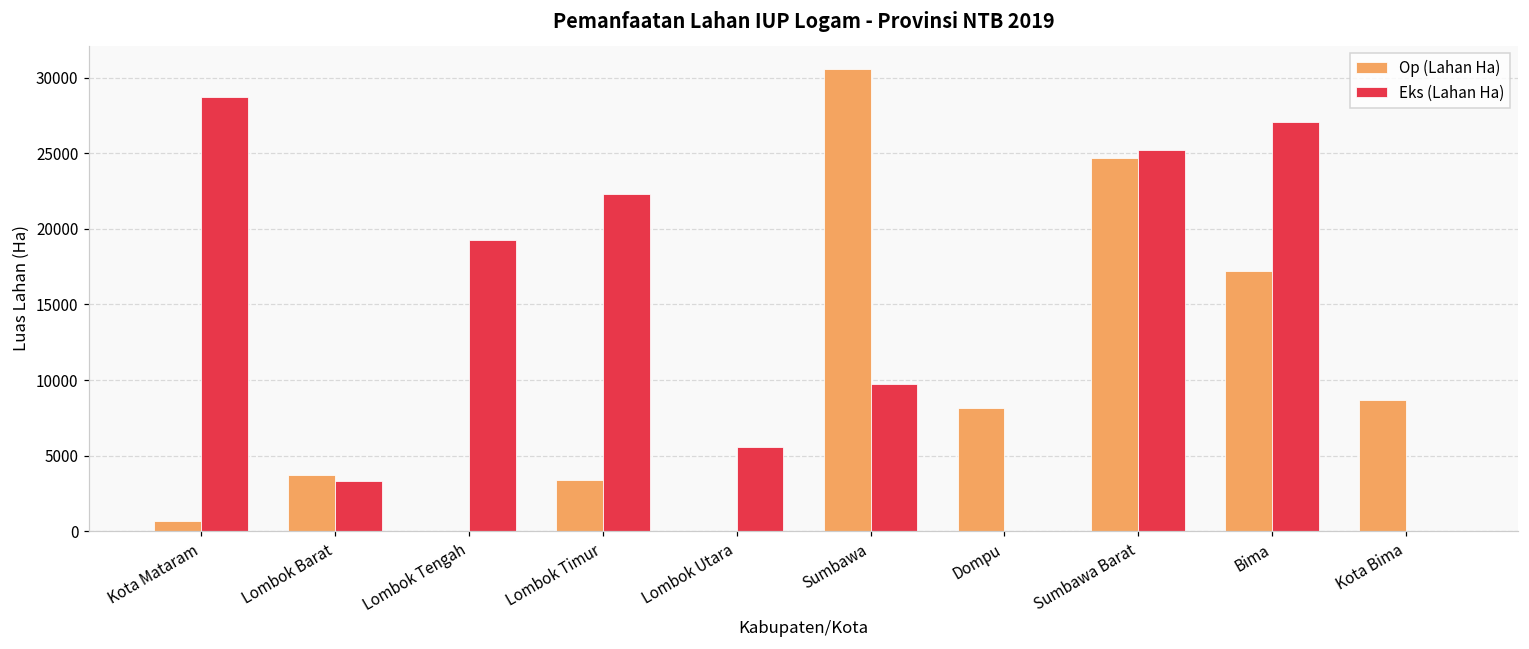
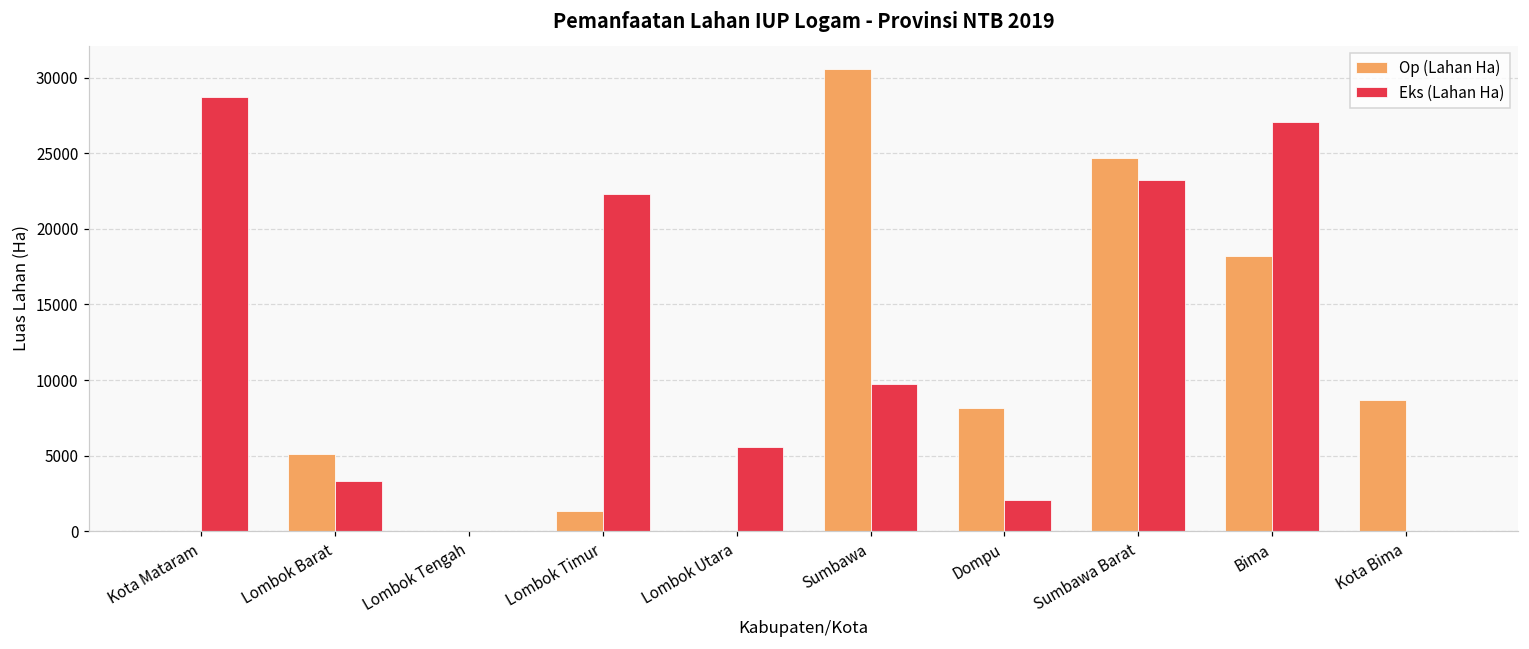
Op (Lahan Ha), Kota Mataram: 600 -> 0
Op (Lahan Ha), Lombok Barat: 3700 -> 5100
Eks (Lahan Ha), Lombok Tengah: 19200 -> 0
Op (Lahan Ha), Lombok Timur: 3400 -> 1300
Eks (Lahan Ha), Dompu: 0 -> 2100
Eks (Lahan Ha), Sumbawa Barat: 25200 -> 23200
Op (Lahan Ha), Bima: 17200 -> 18200
